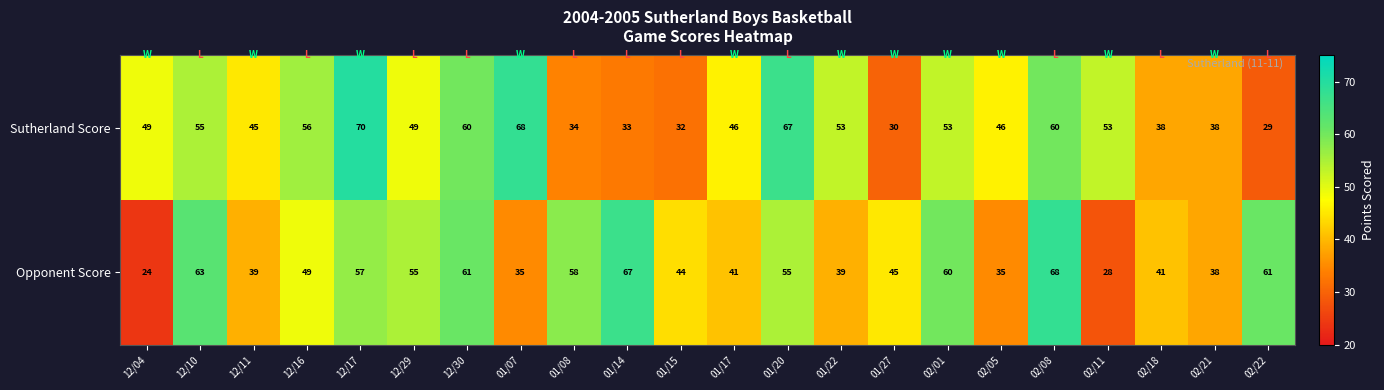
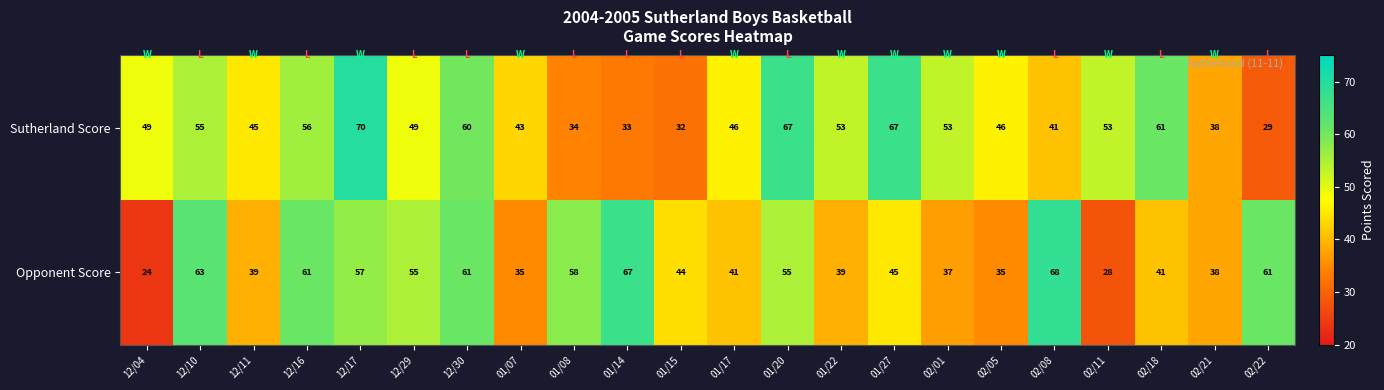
Sutherland Score, 01/07: 68 -> 43
Sutherland Score, 01/27: 30 -> 67
Sutherland Score, 02/08: 60 -> 41
Sutherland Score, 02/18: 38 -> 61
Opponent Score, 12/16: 49 -> 61
Opponent Score, 02/01: 60 -> 37
